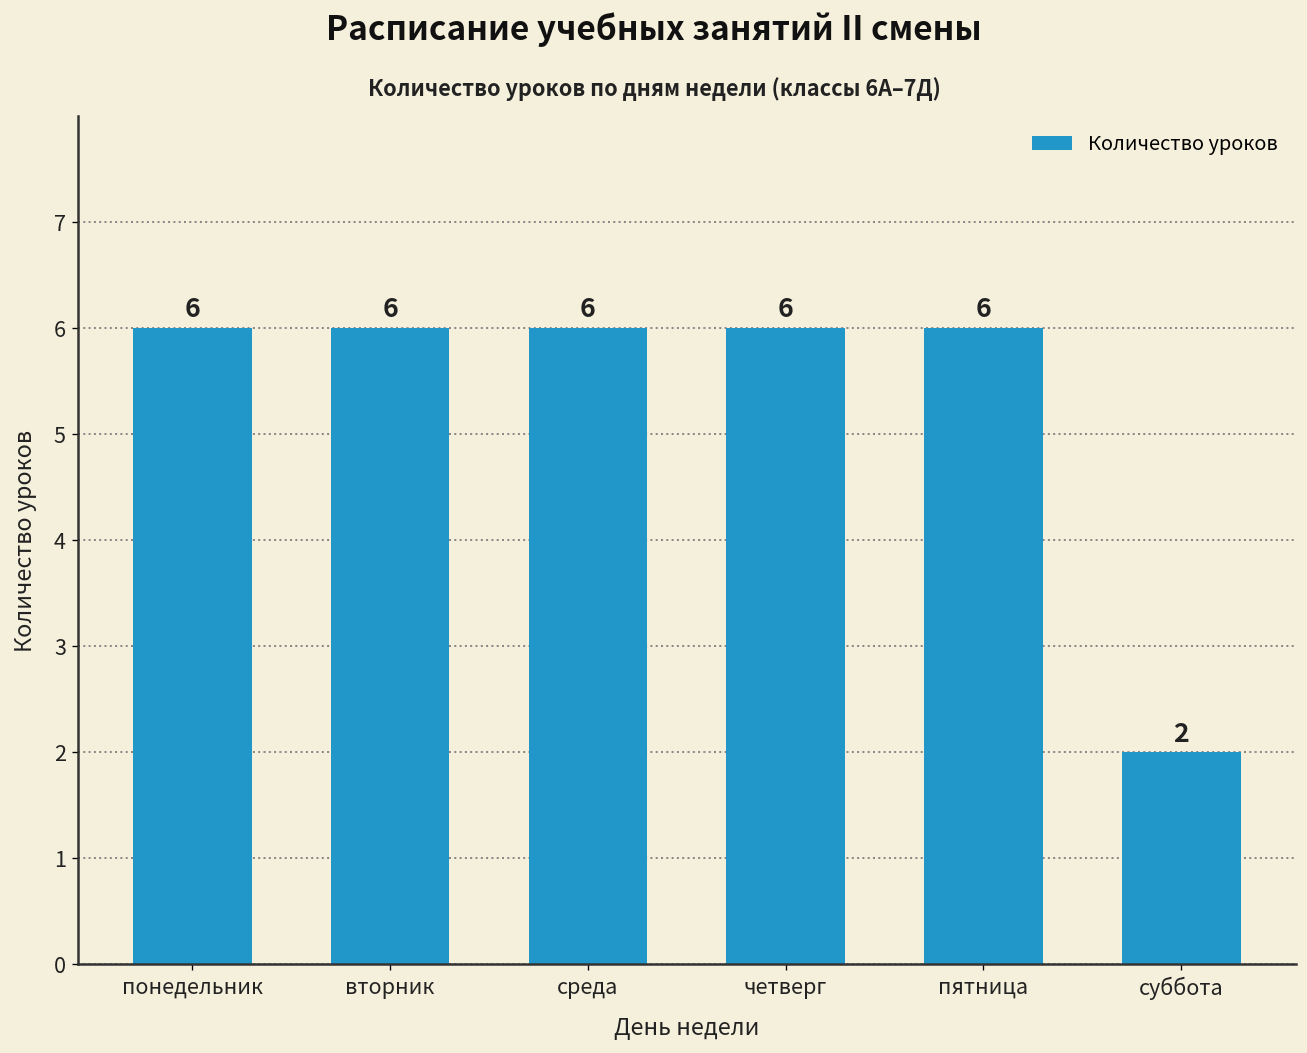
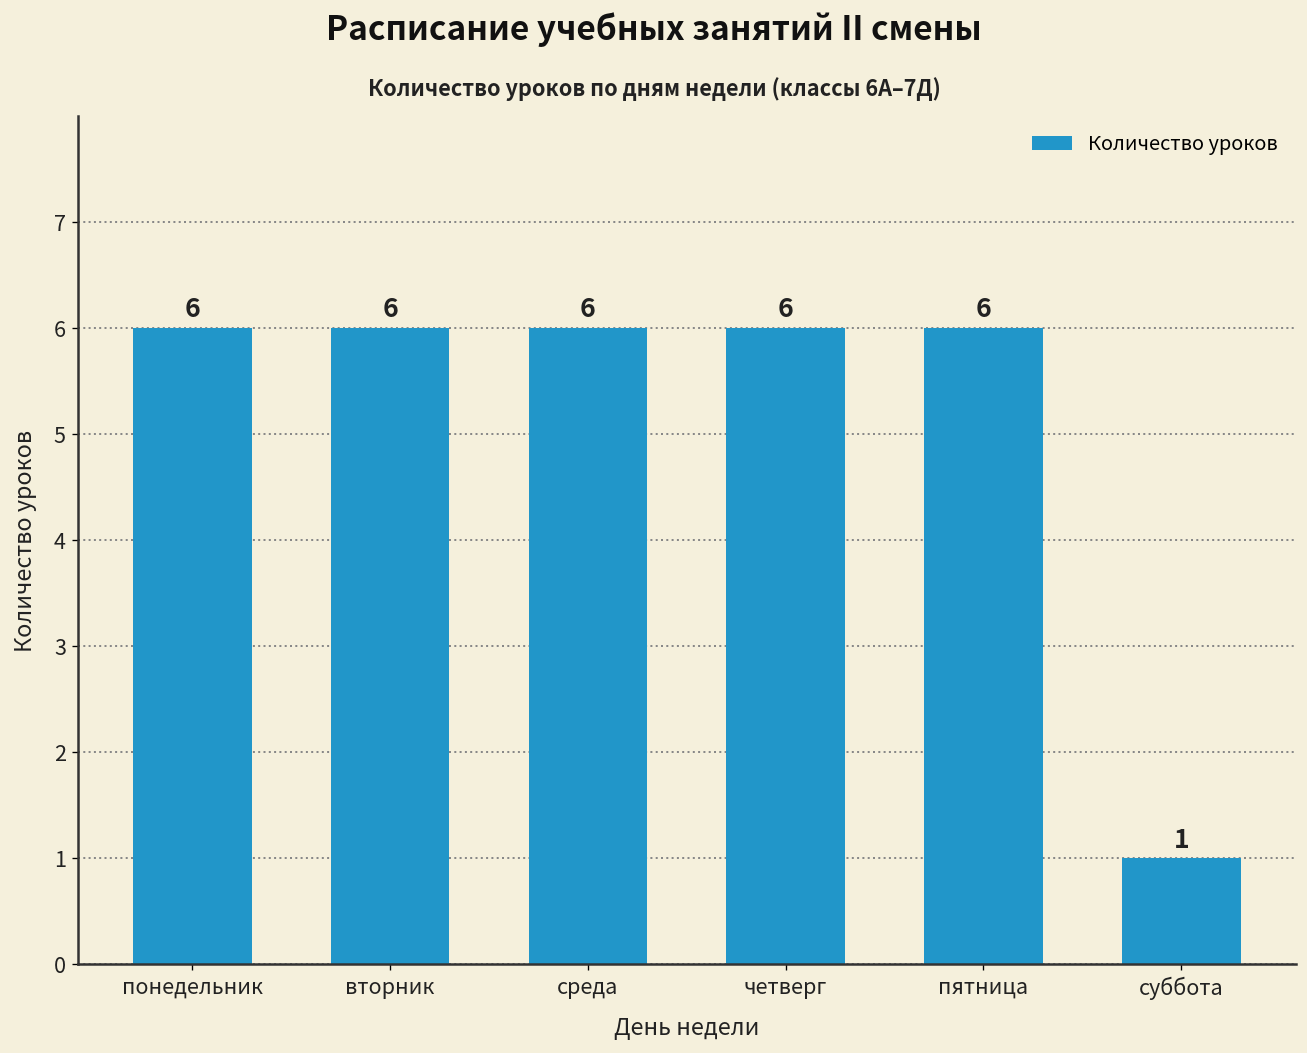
суббота: 2 -> 1
